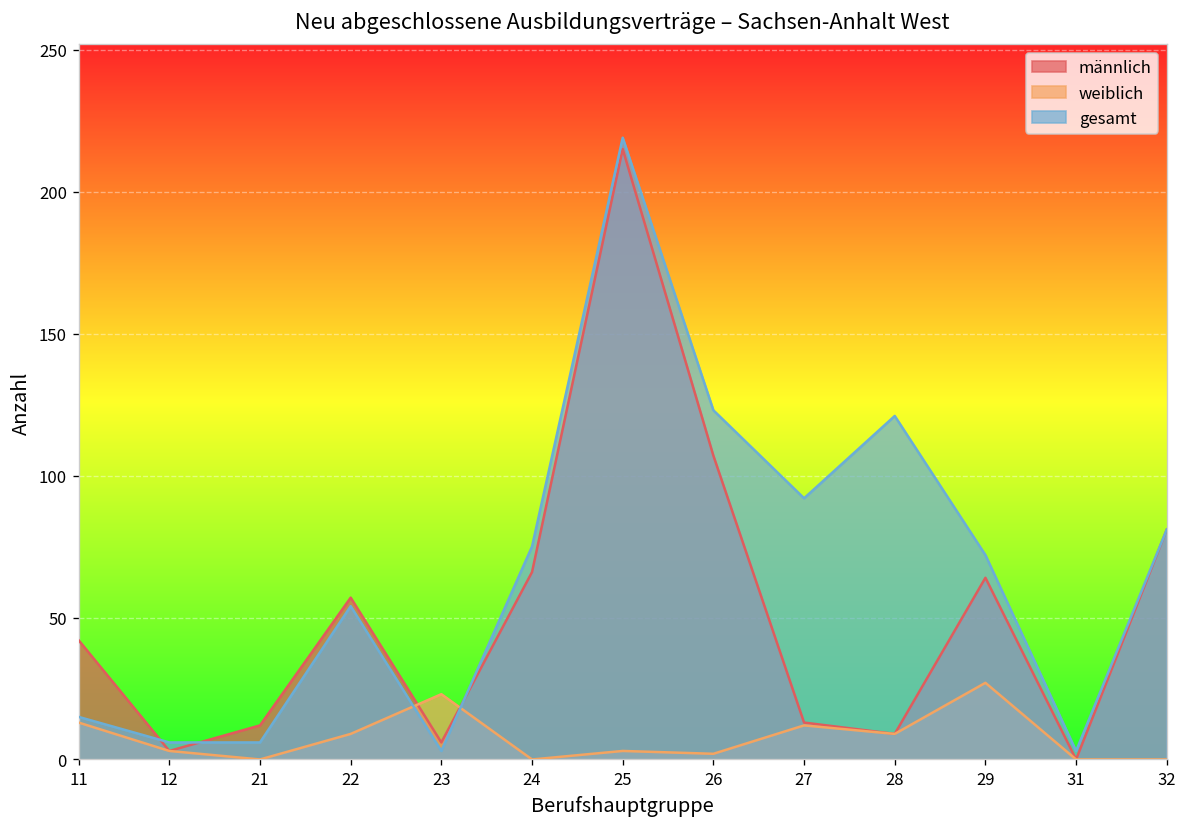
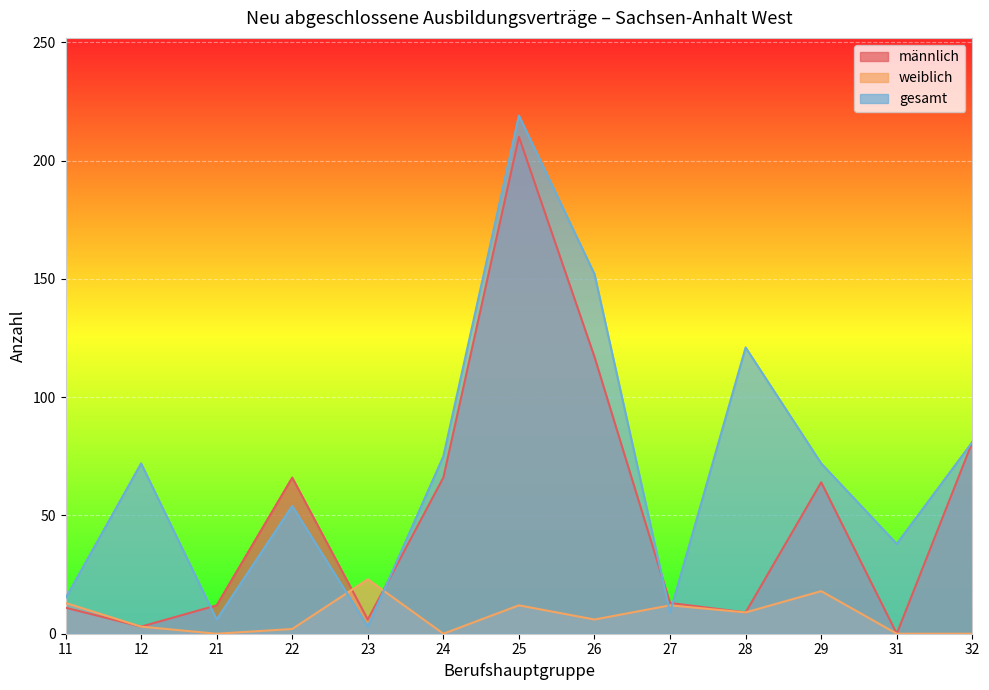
männlich, 11: 42 -> 11
gesamt, 12: 6 -> 72
männlich, 22: 57 -> 66
weiblich, 22: 9 -> 2
männlich, 25: 215 -> 210
weiblich, 25: 3 -> 12
männlich, 26: 107 -> 117
weiblich, 26: 2 -> 6
gesamt, 26: 123 -> 152
gesamt, 27: 92 -> 9
weiblich, 29: 27 -> 18
gesamt, 31: 3 -> 38
